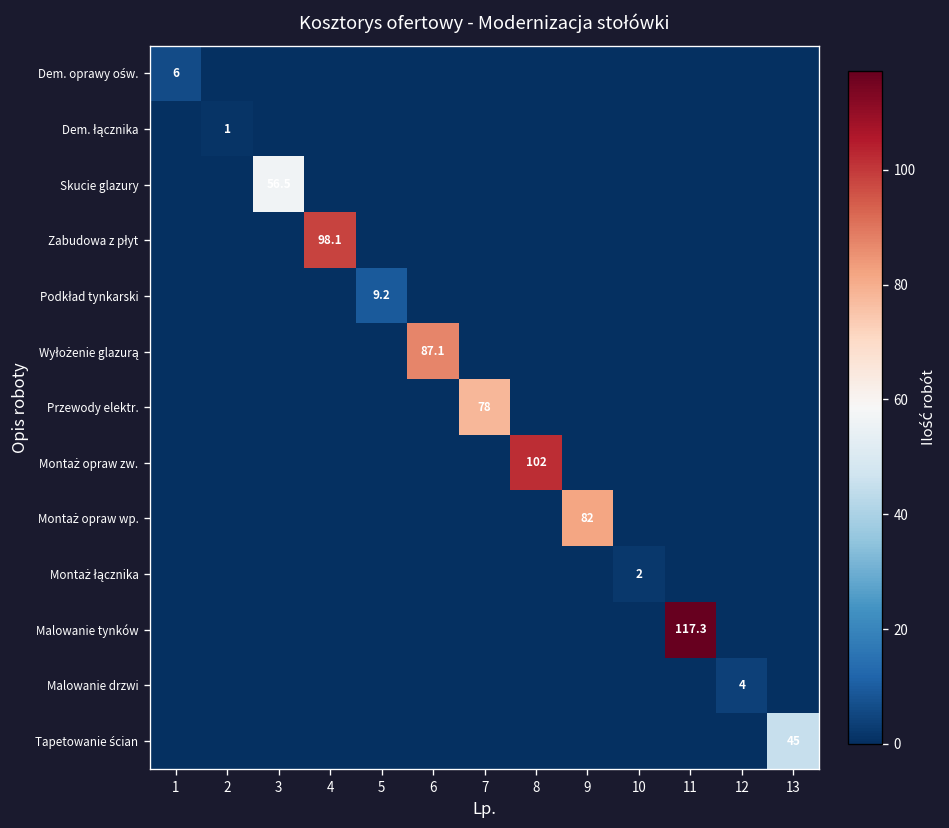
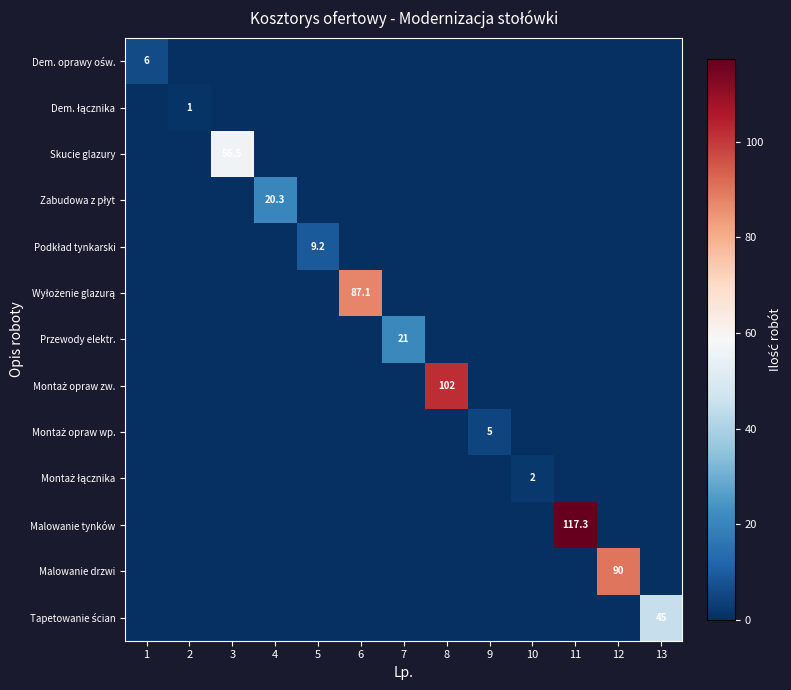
Zabudowa z płyt, 4: 98.1 -> 20.3
Przewody elektr., 7: 78 -> 21
Montaż opraw wp., 9: 82 -> 5
Malowanie drzwi, 12: 4 -> 90
